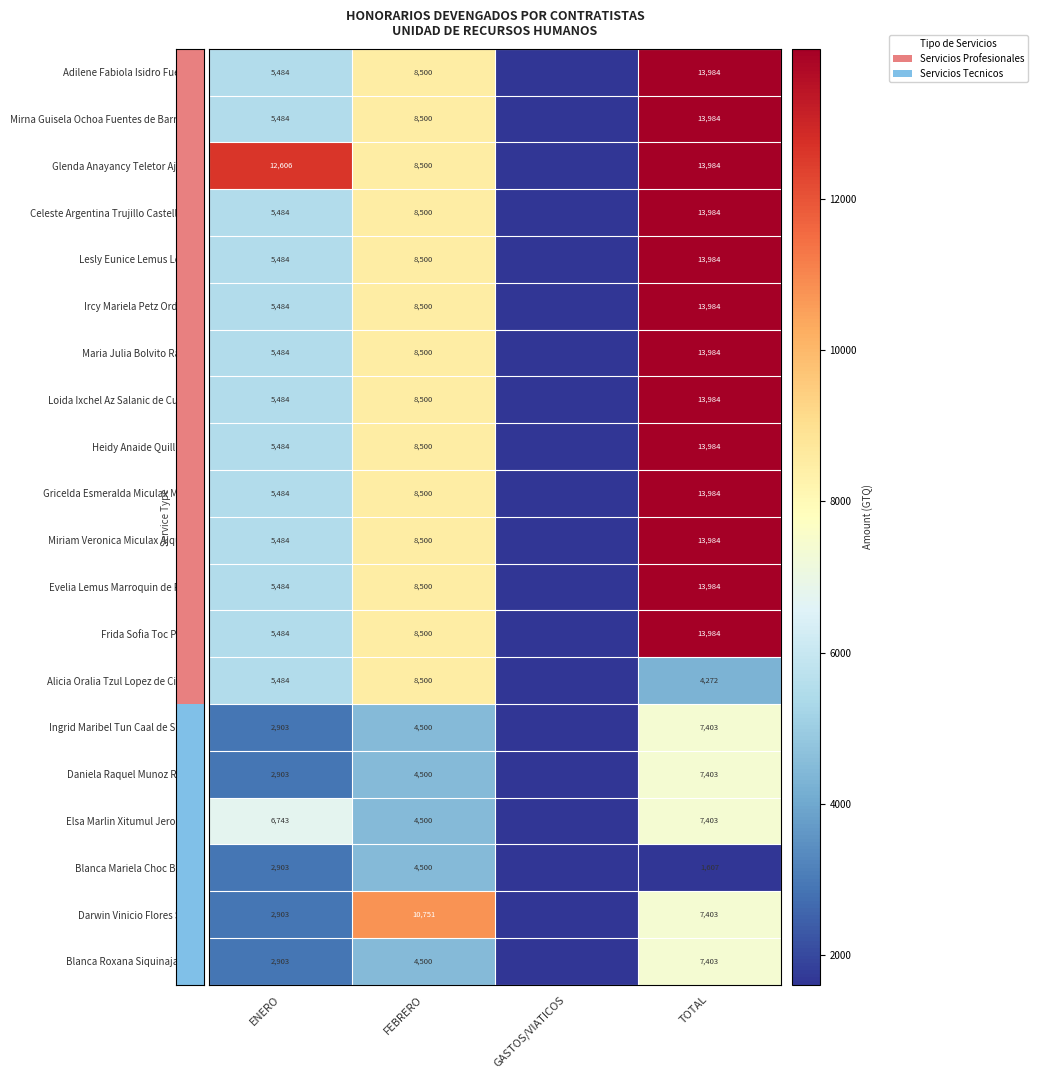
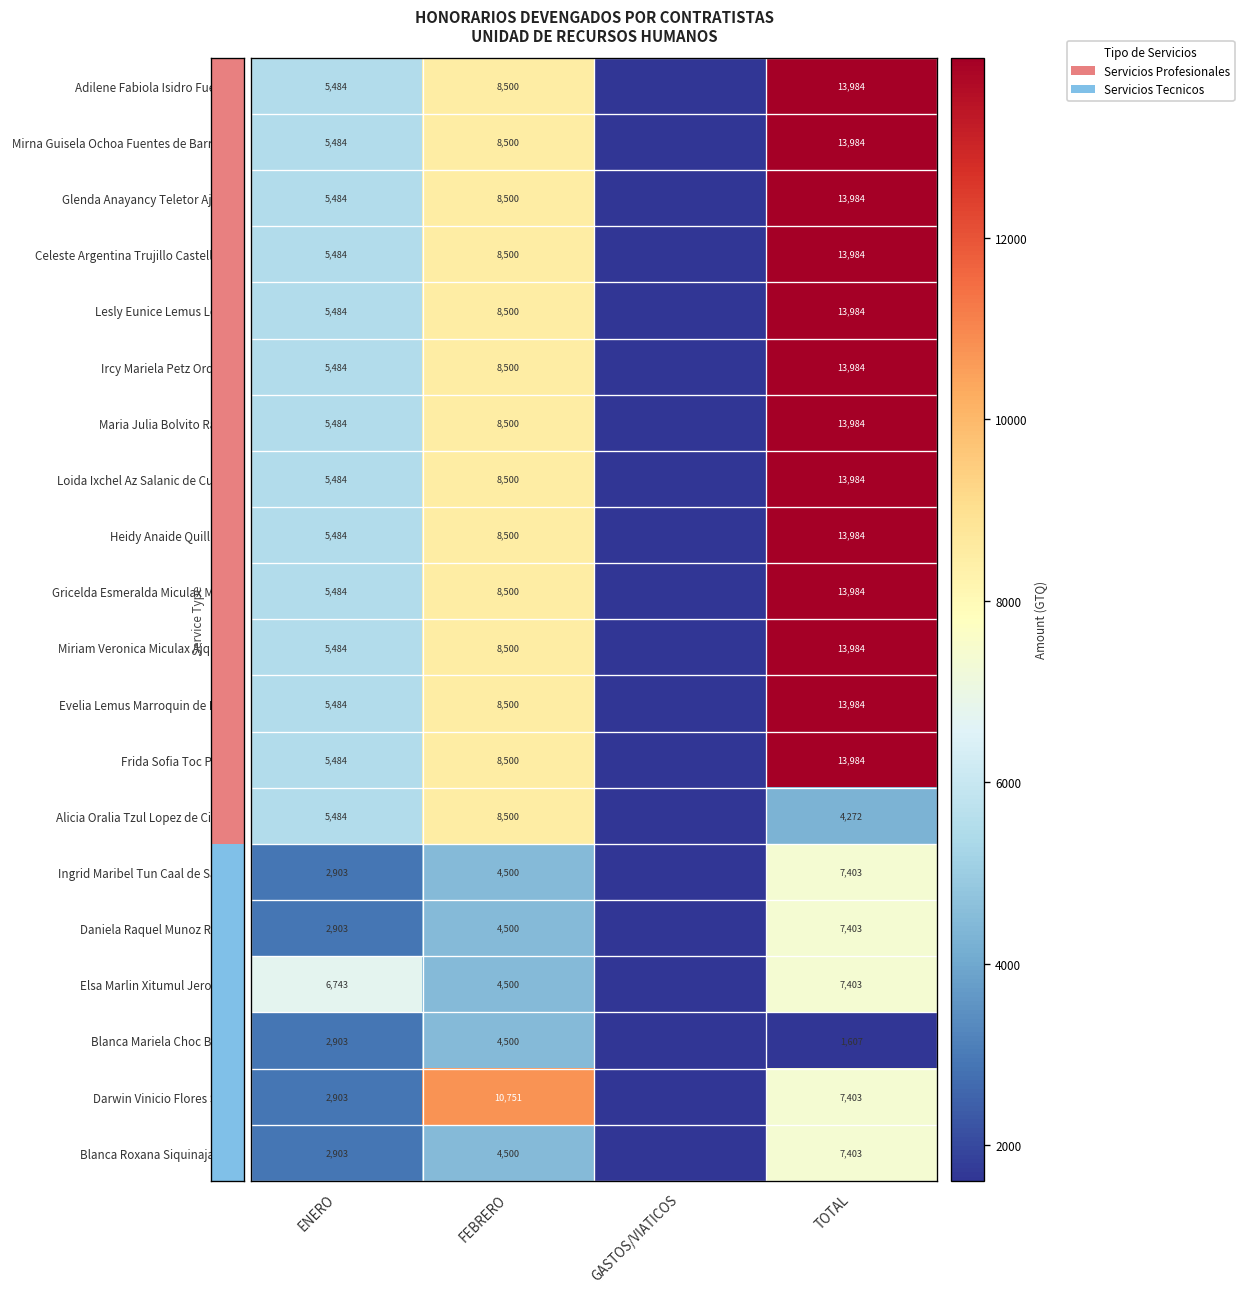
Glenda Anayancy Teletor Ajualip, ENERO: 12,606 -> 5,484
